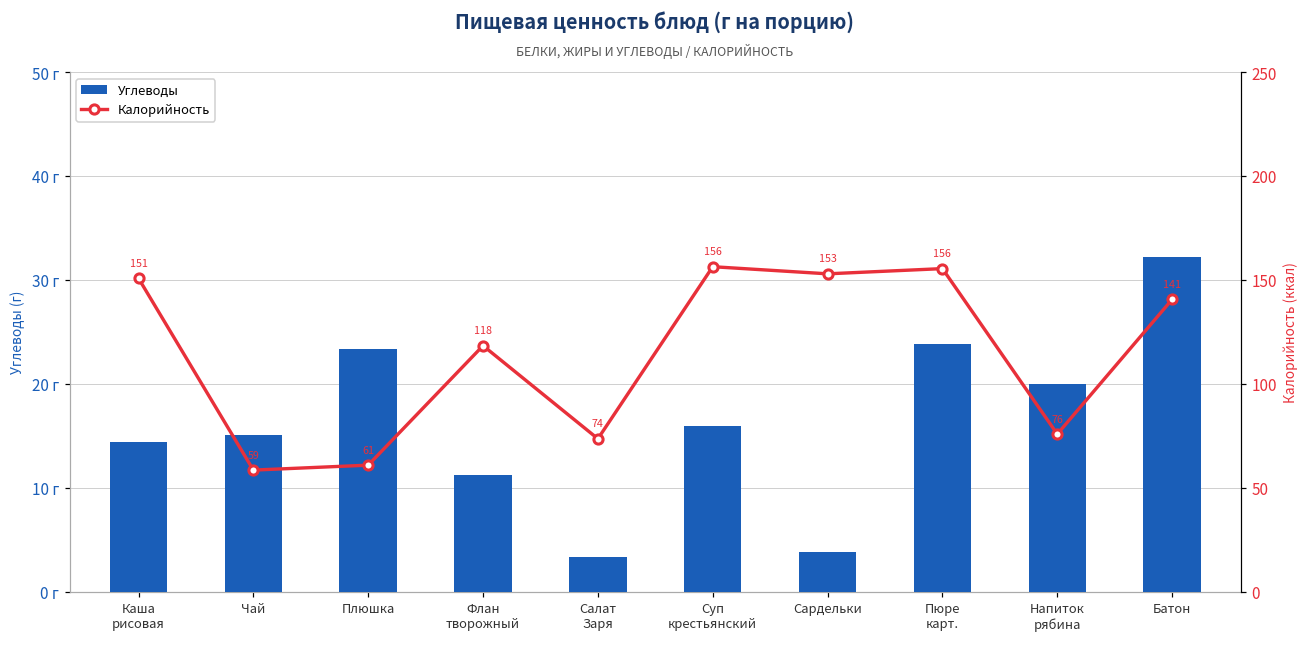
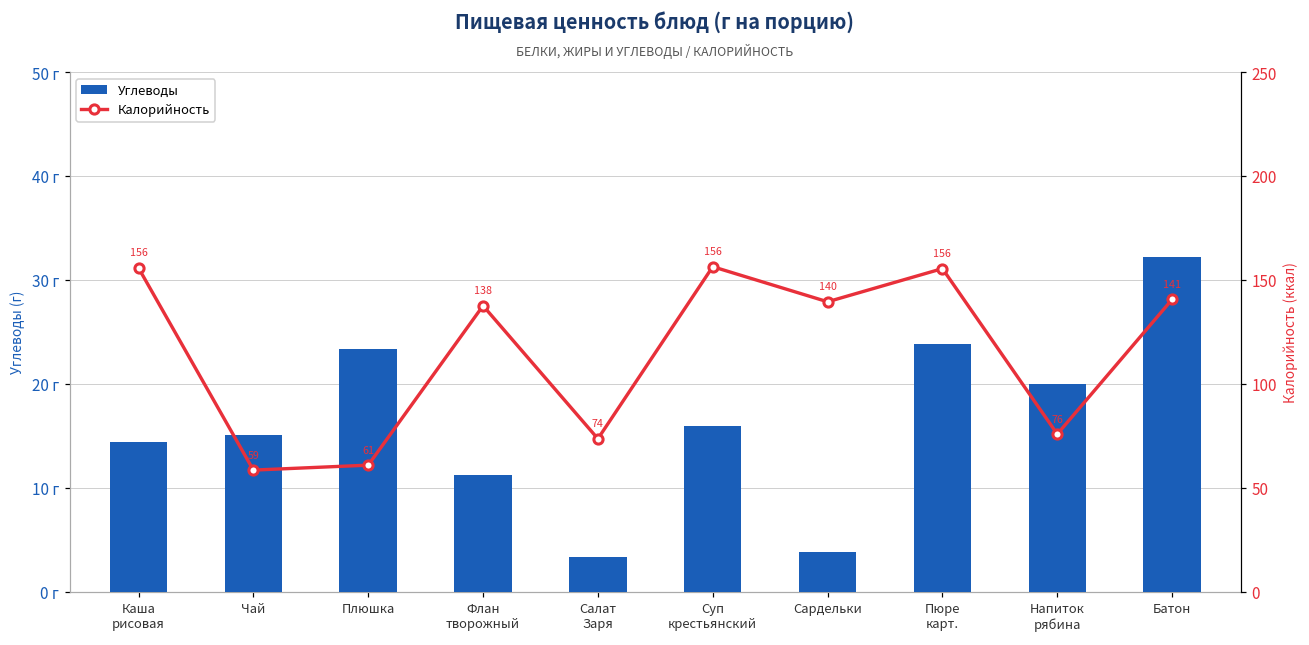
Калорийность, Каша рисовая: 151 -> 156
Калорийность, Флан творожный: 118 -> 138
Калорийность, Сардельки: 153 -> 140
